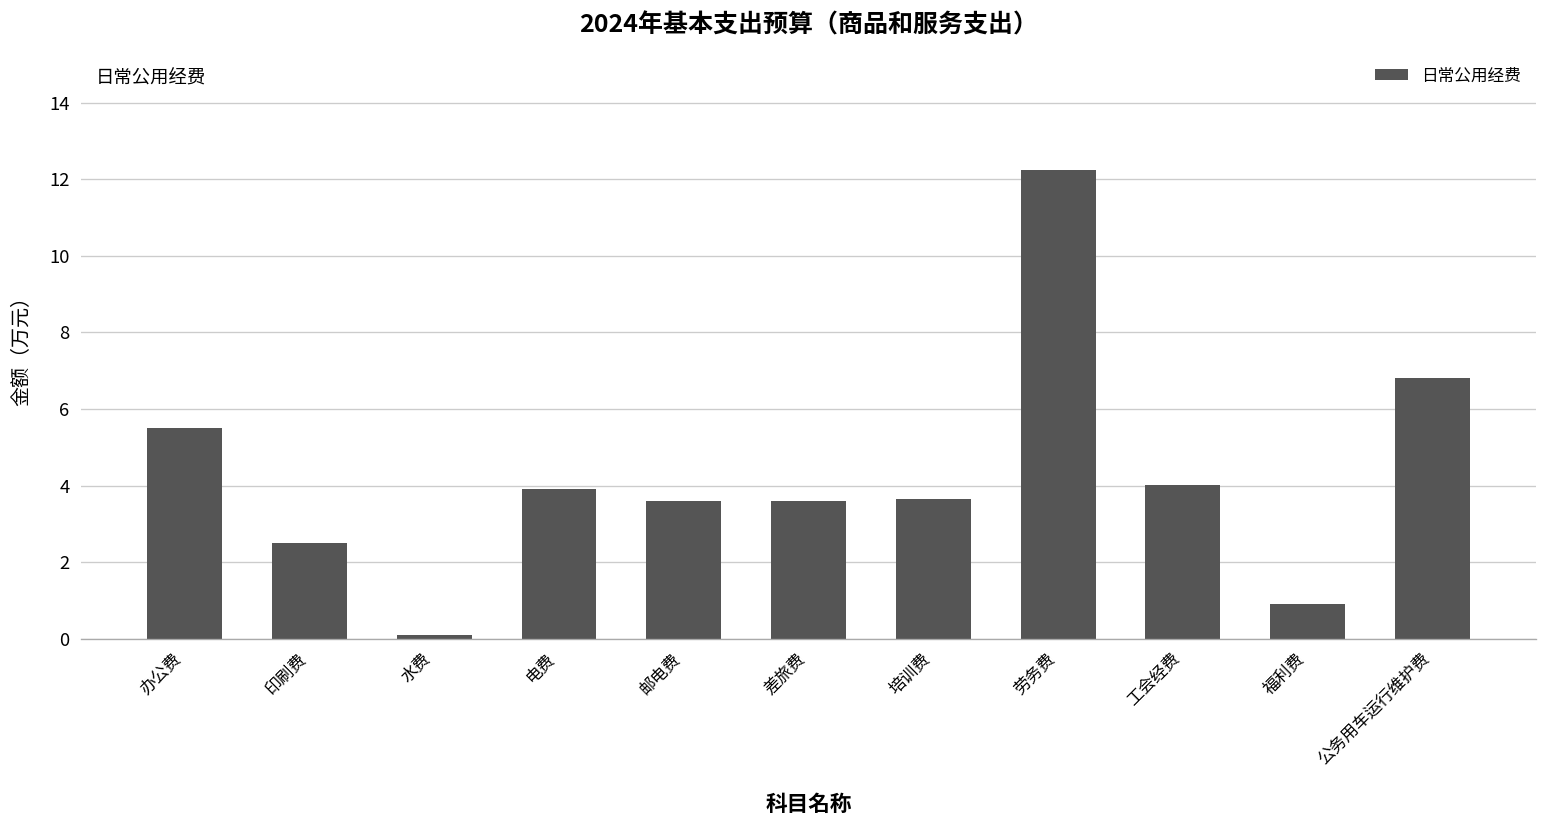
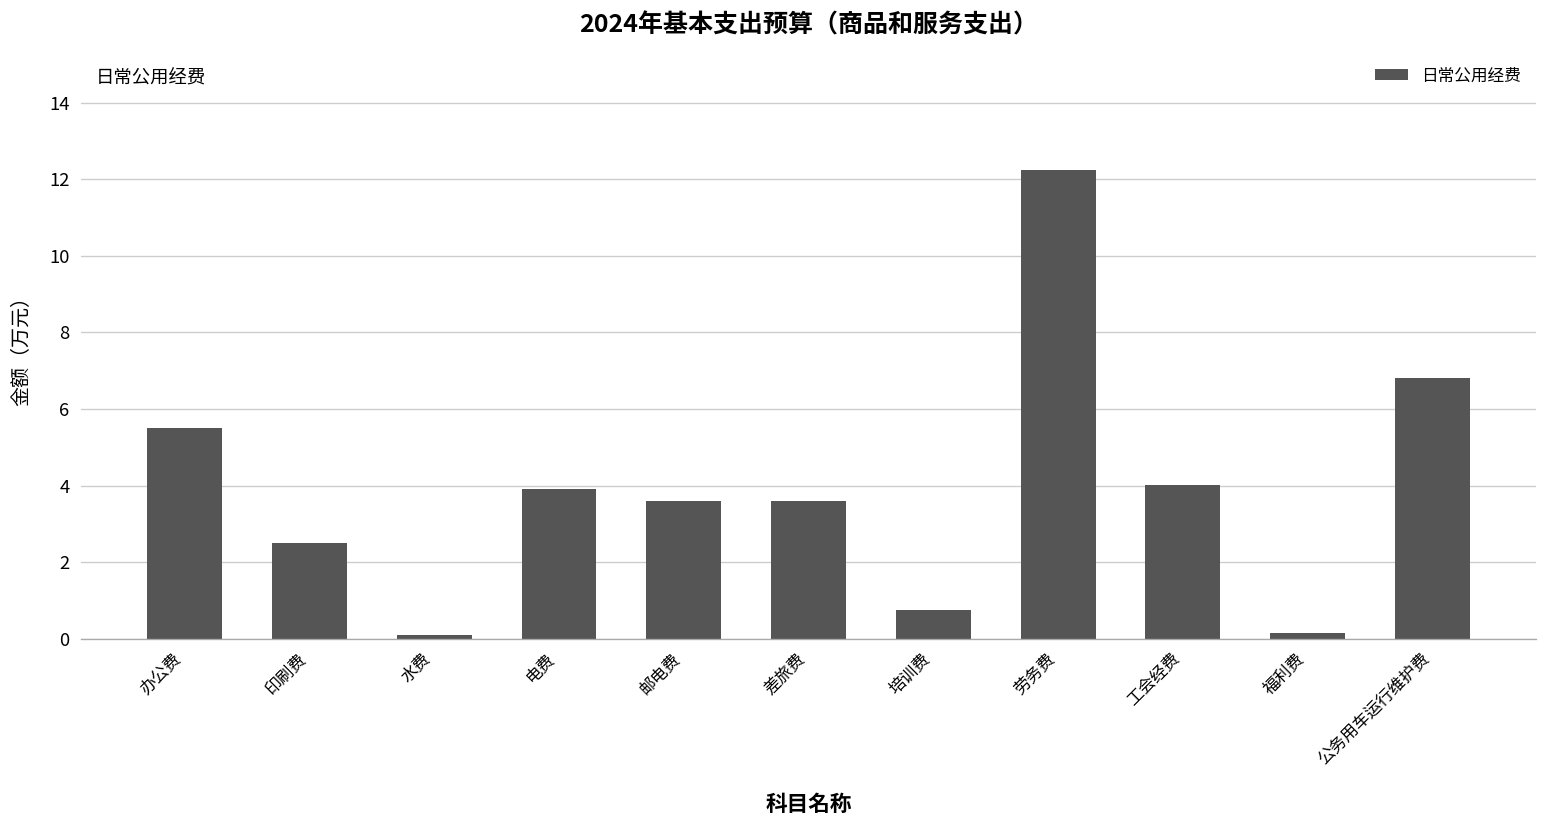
培训费: 3.7 -> 0.8
福利费: 0.9 -> 0.2
